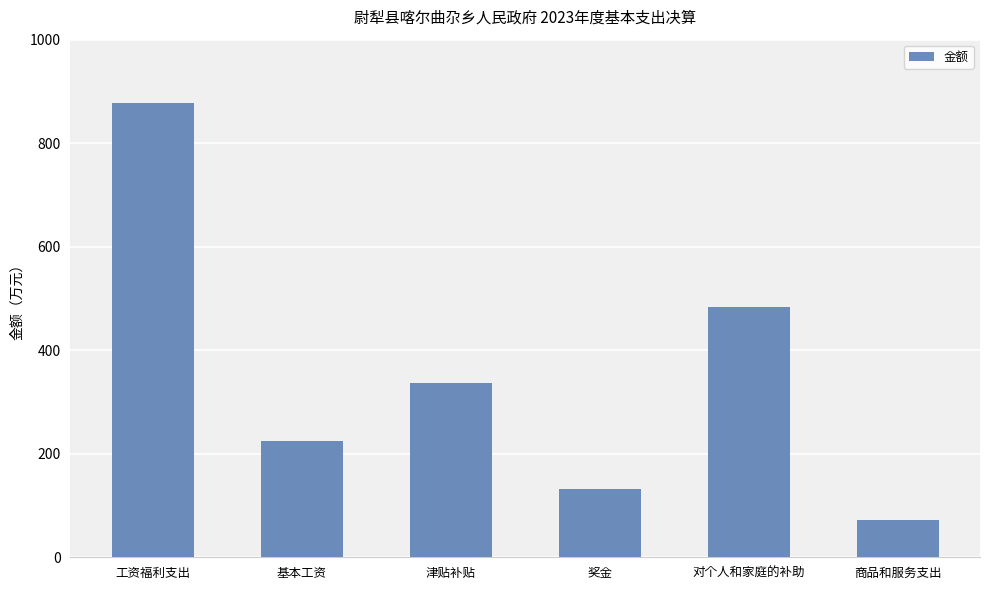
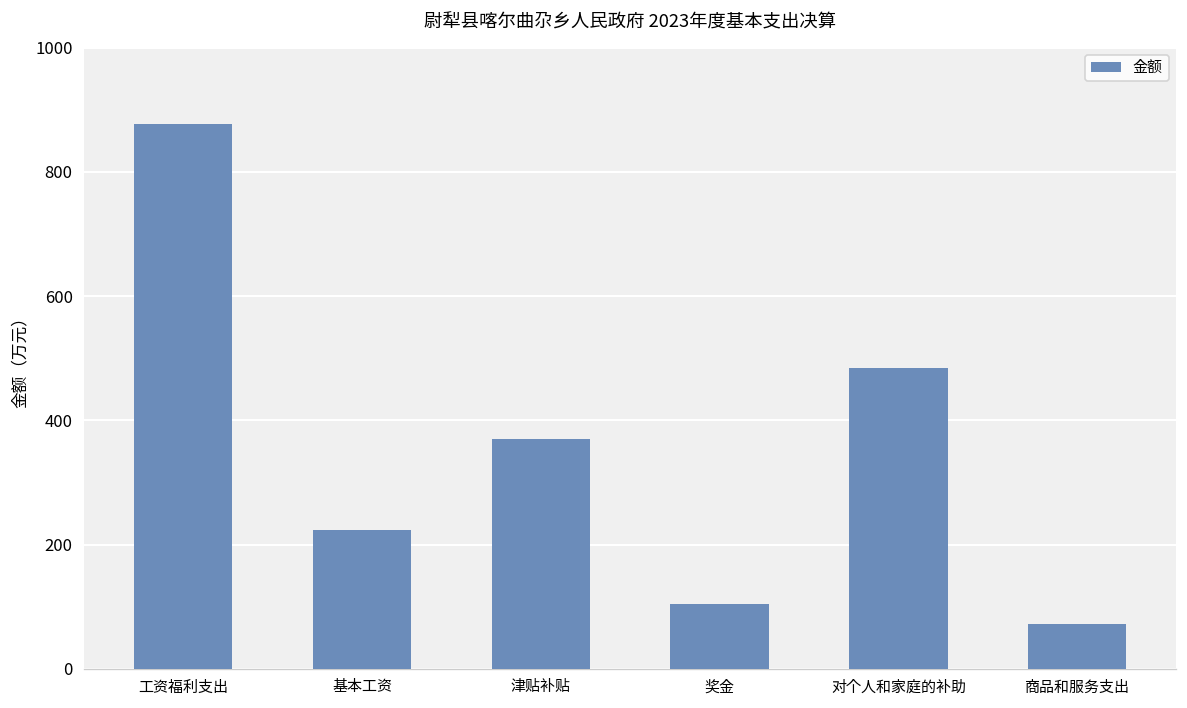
津贴补贴: 340 -> 370
奖金: 130 -> 100
